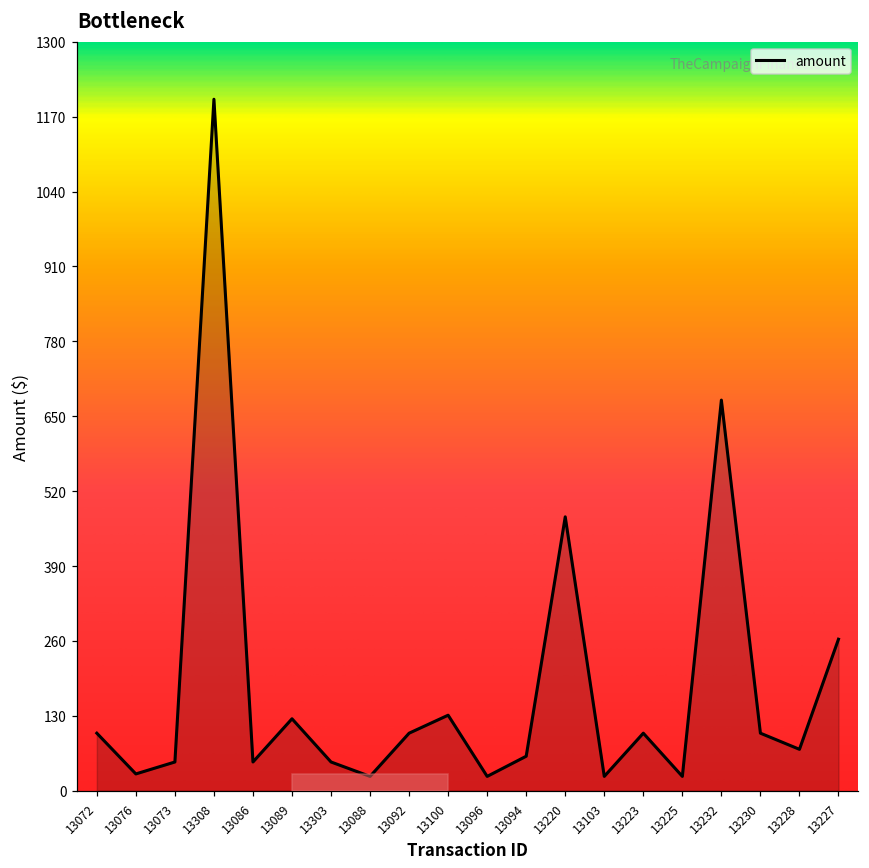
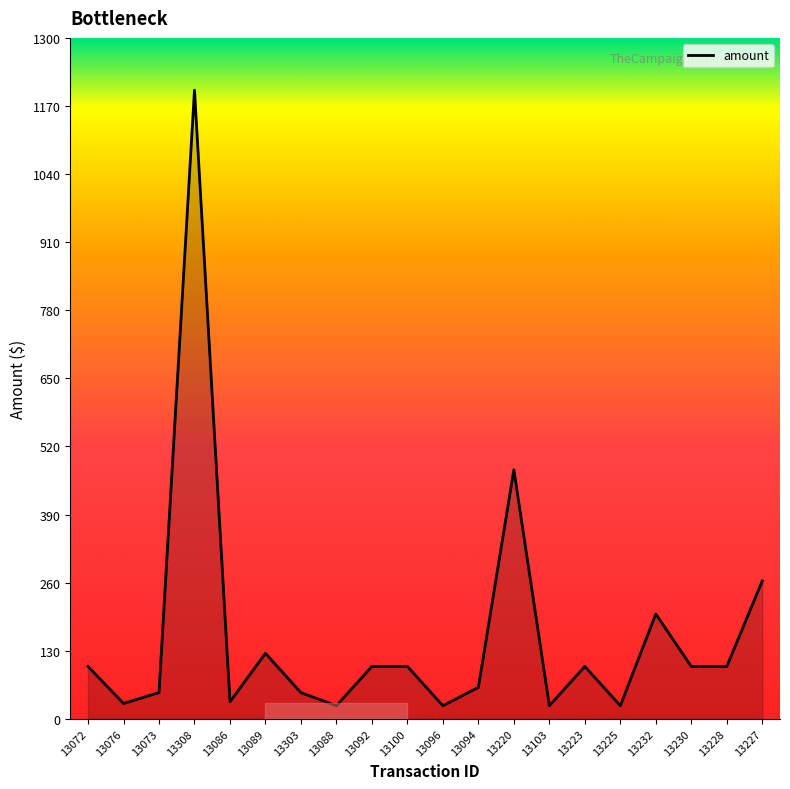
13086: 50 -> 30
13100: 130 -> 100
13232: 680 -> 200
13228: 70 -> 100
